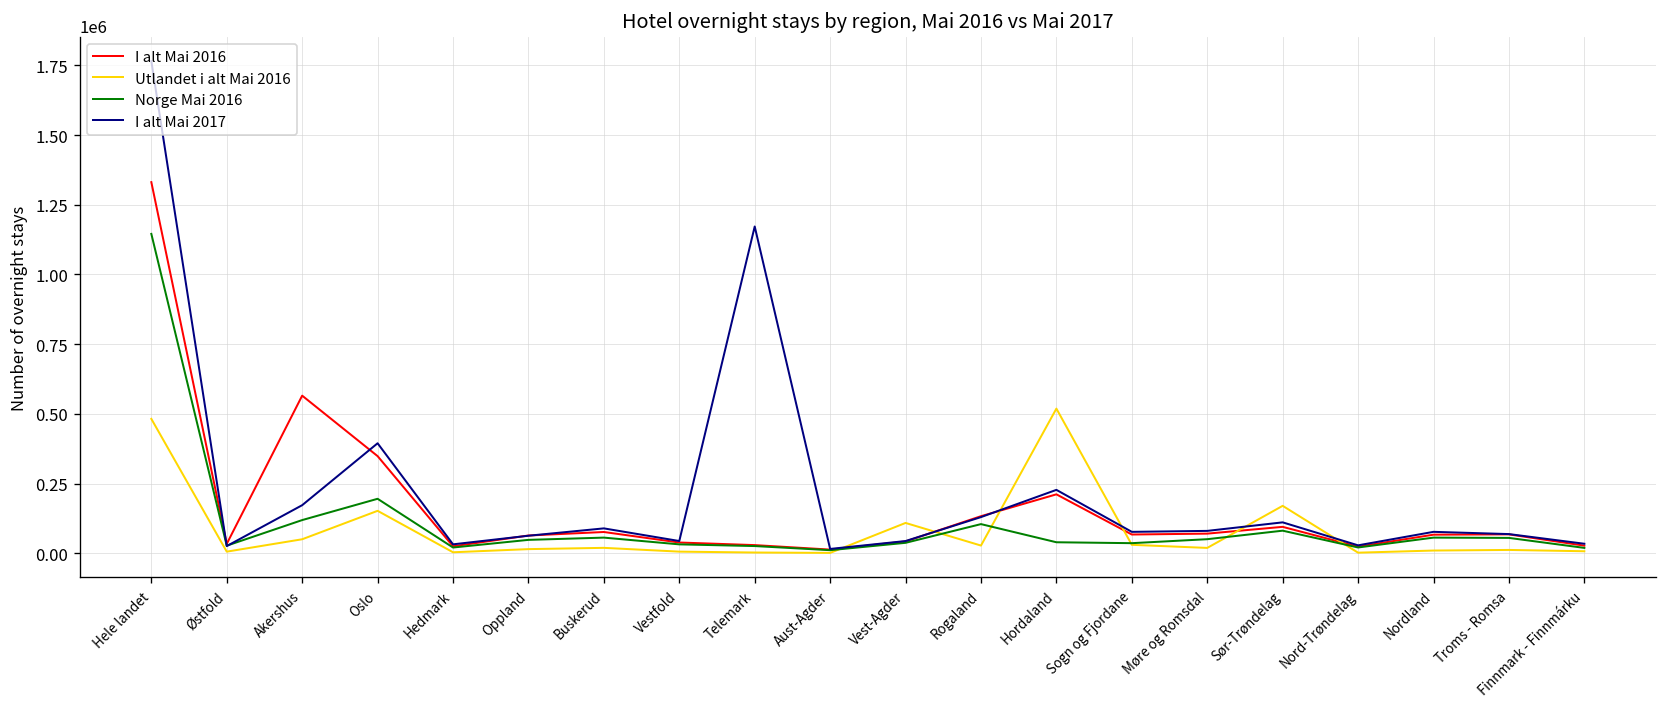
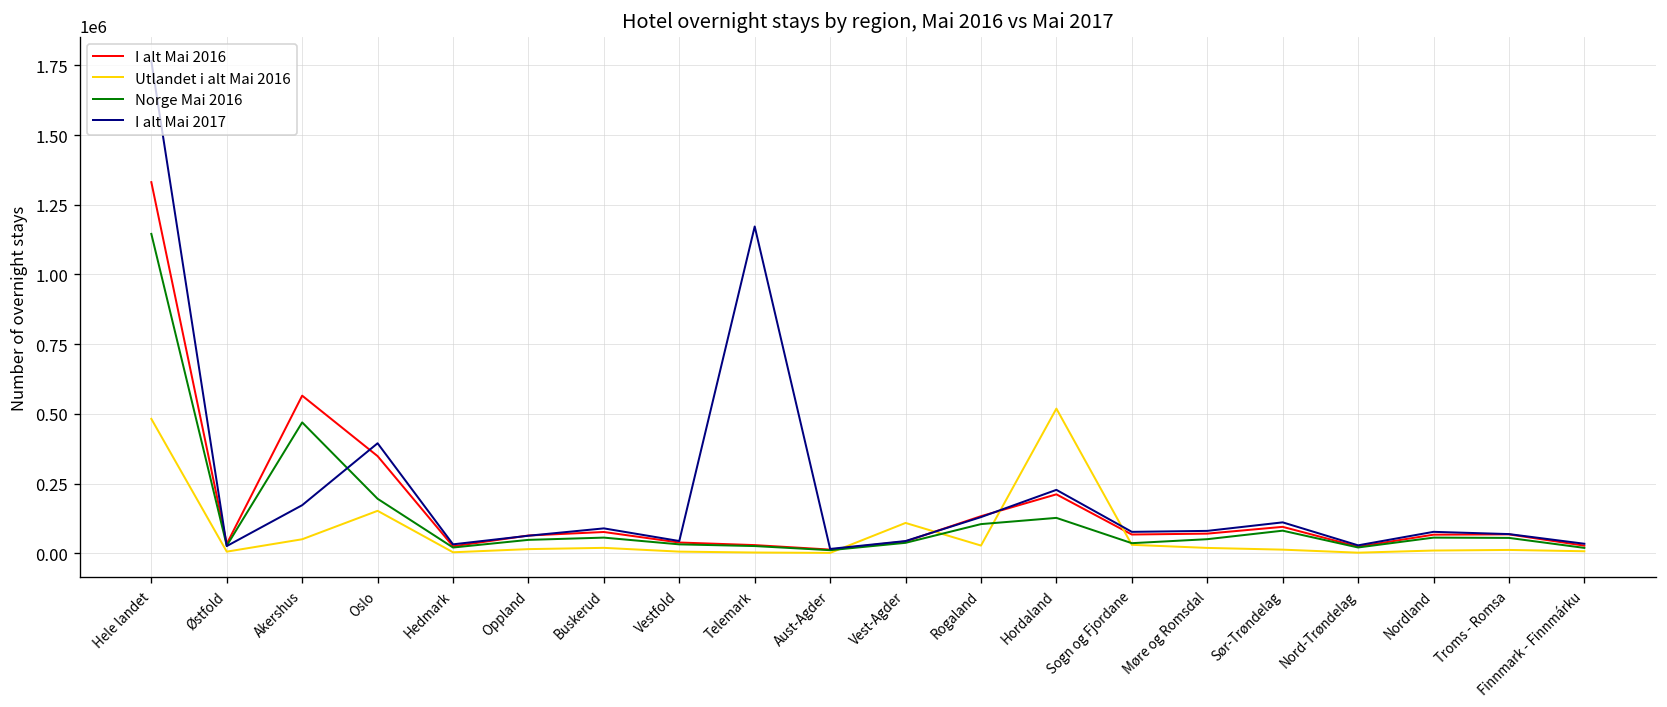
Norge Mai 2016, Akershus: 120000 -> 470000
Norge Mai 2016, Hordaland: 40000 -> 130000
Utlandet i alt Mai 2016, Sør-Trøndelag: 170000 -> 10000
